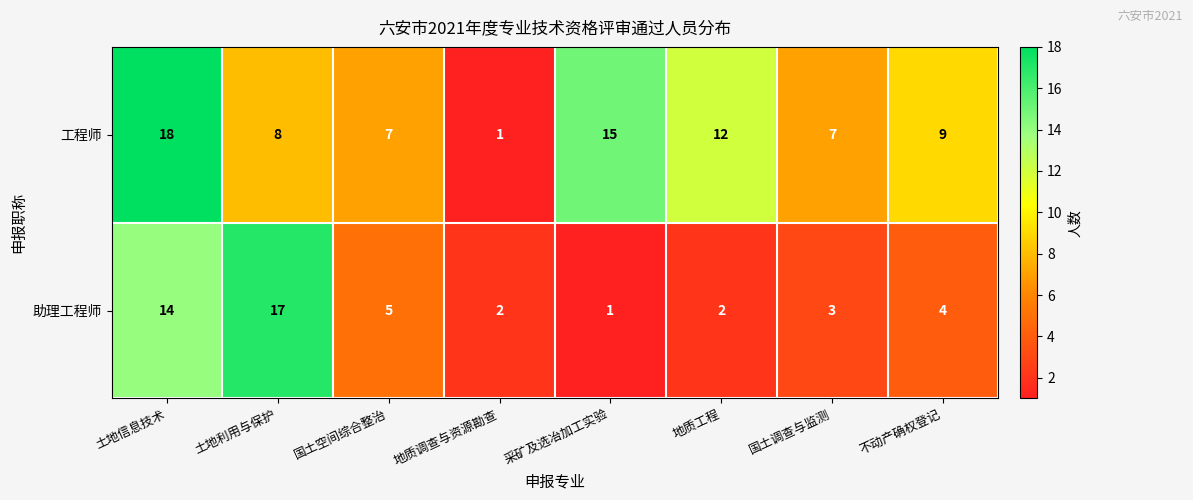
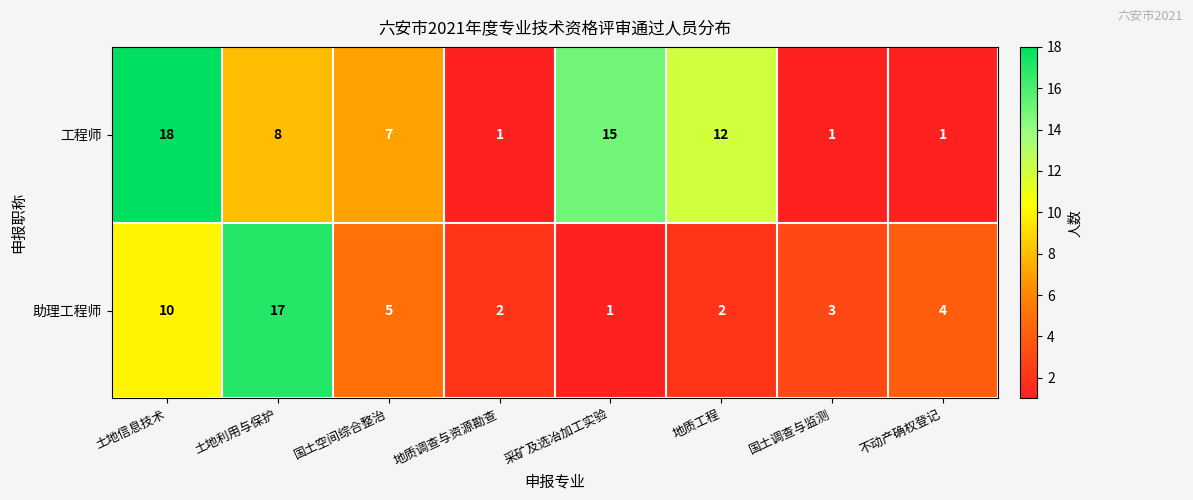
工程师, 国土调查与监测: 7 -> 1
工程师, 不动产确权登记: 9 -> 1
助理工程师, 土地信息技术: 14 -> 10
